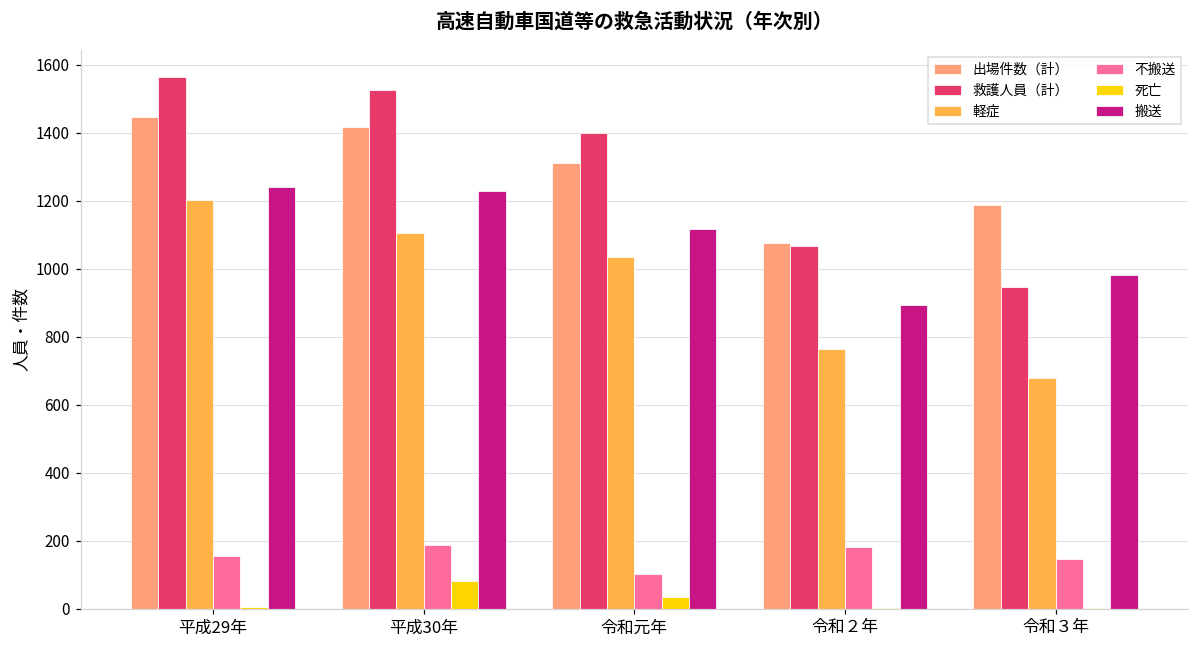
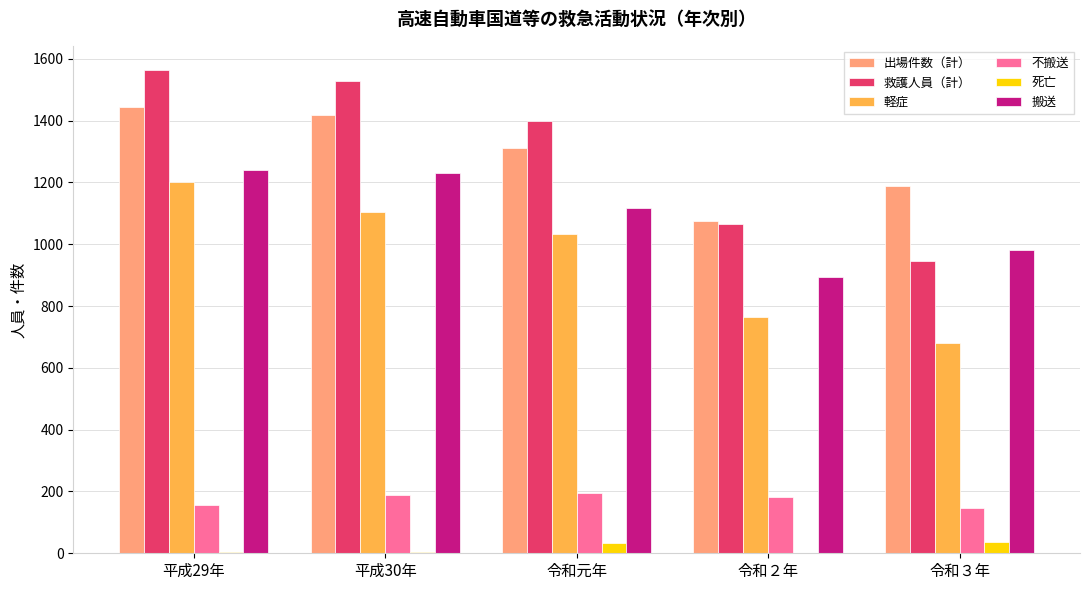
死亡, 平成30年: 80 -> 10
不搬送, 令和元年: 100 -> 200
死亡, 令和３年: 0 -> 40
